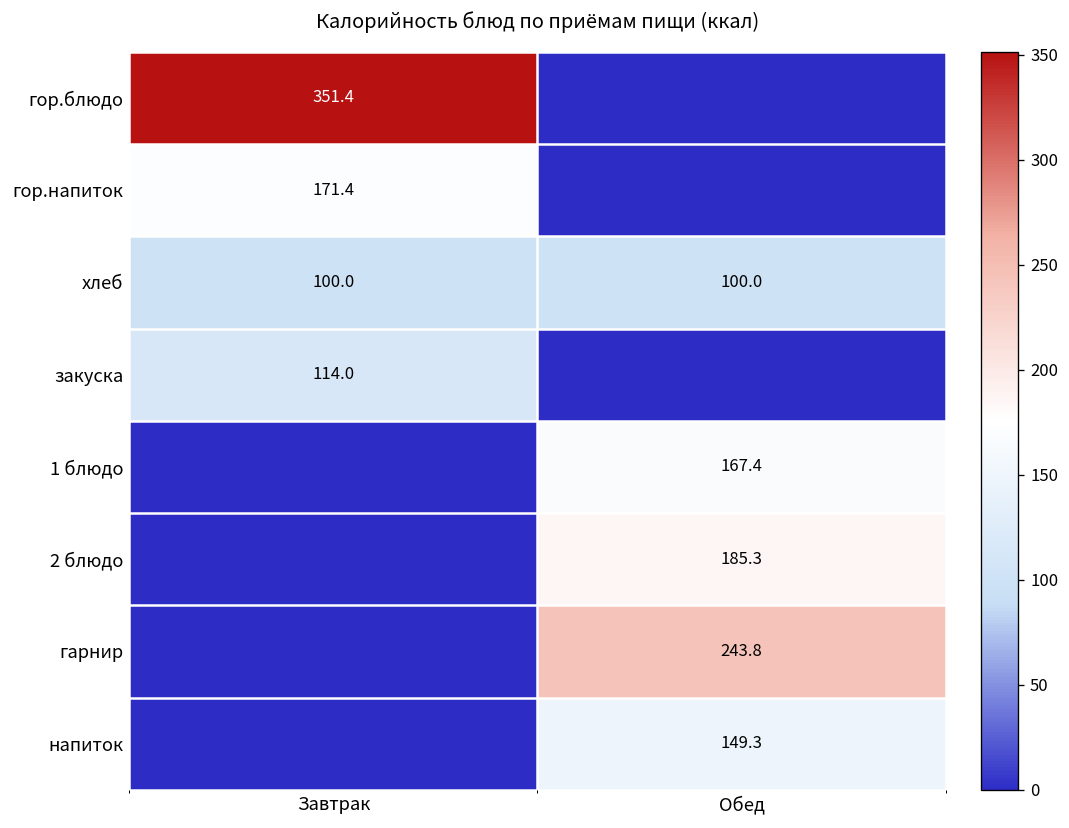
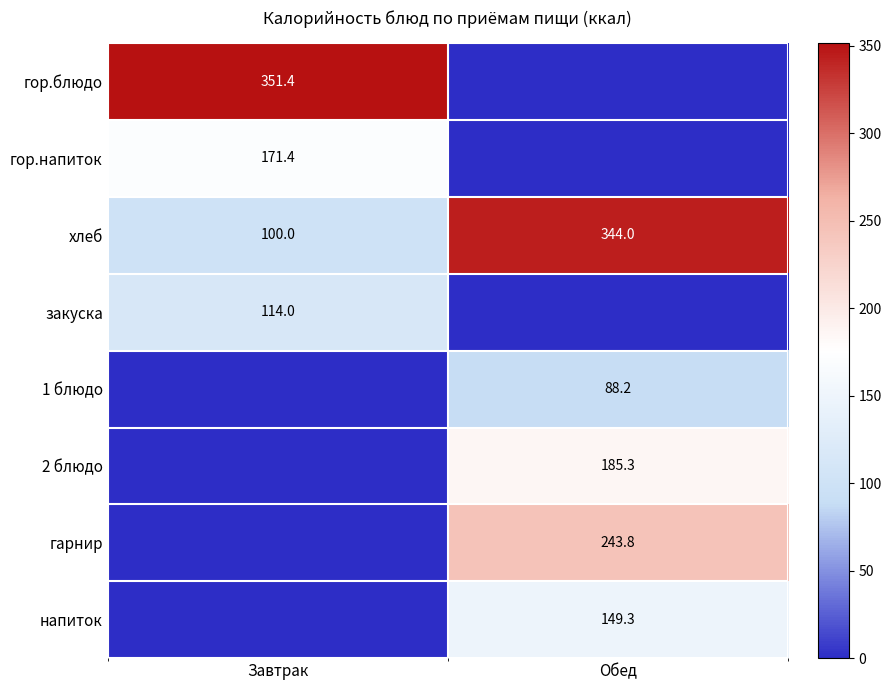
хлеб, Обед: 100.0 -> 344.0
1 блюдо, Обед: 167.4 -> 88.2
